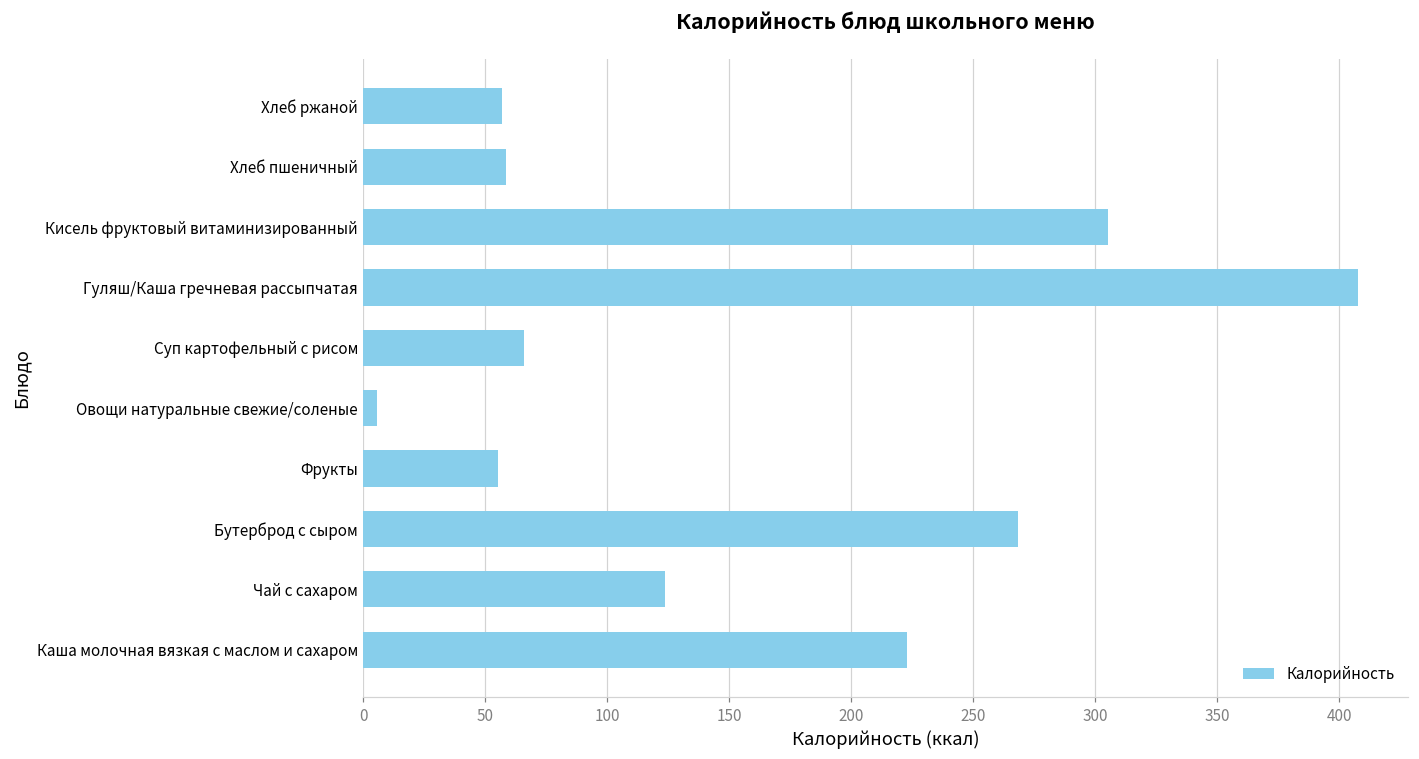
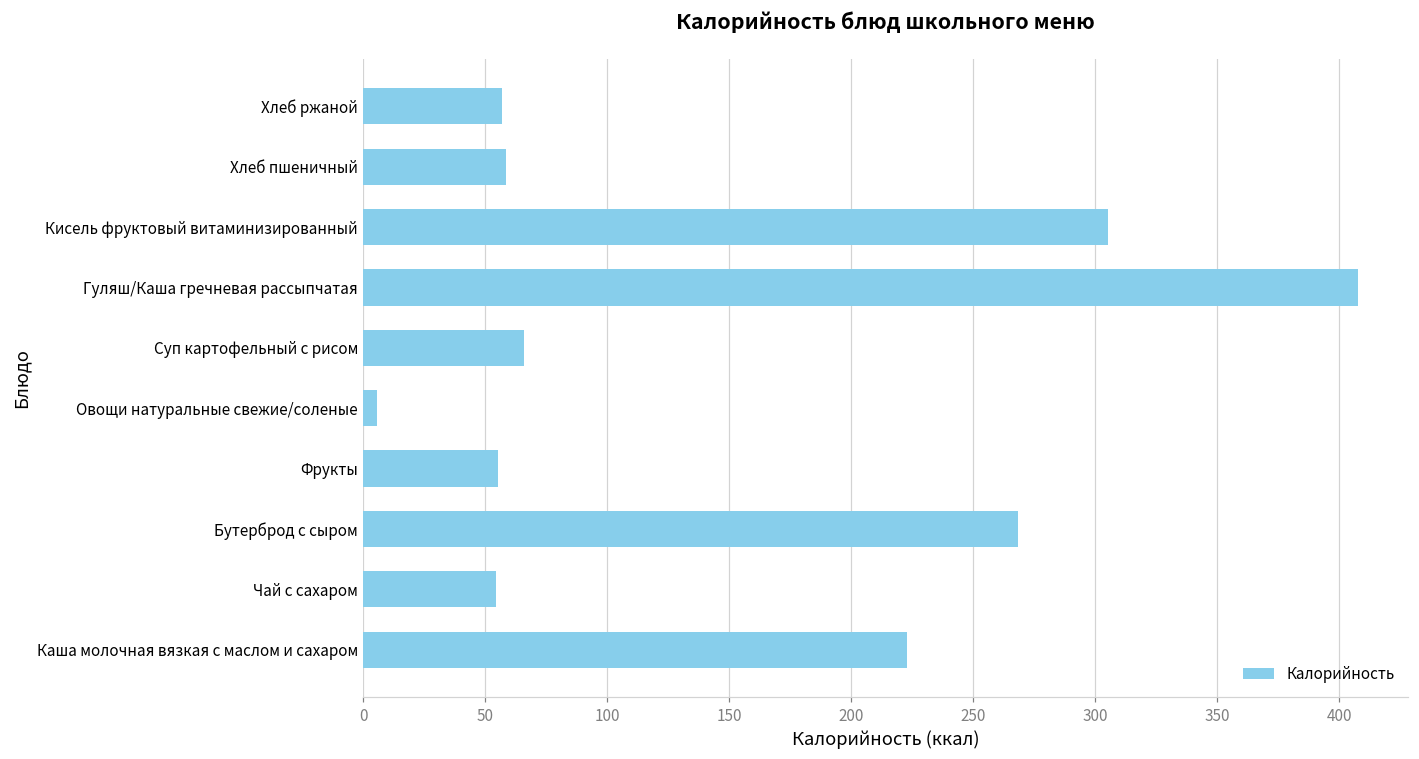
Чай с сахаром: 123 -> 54
